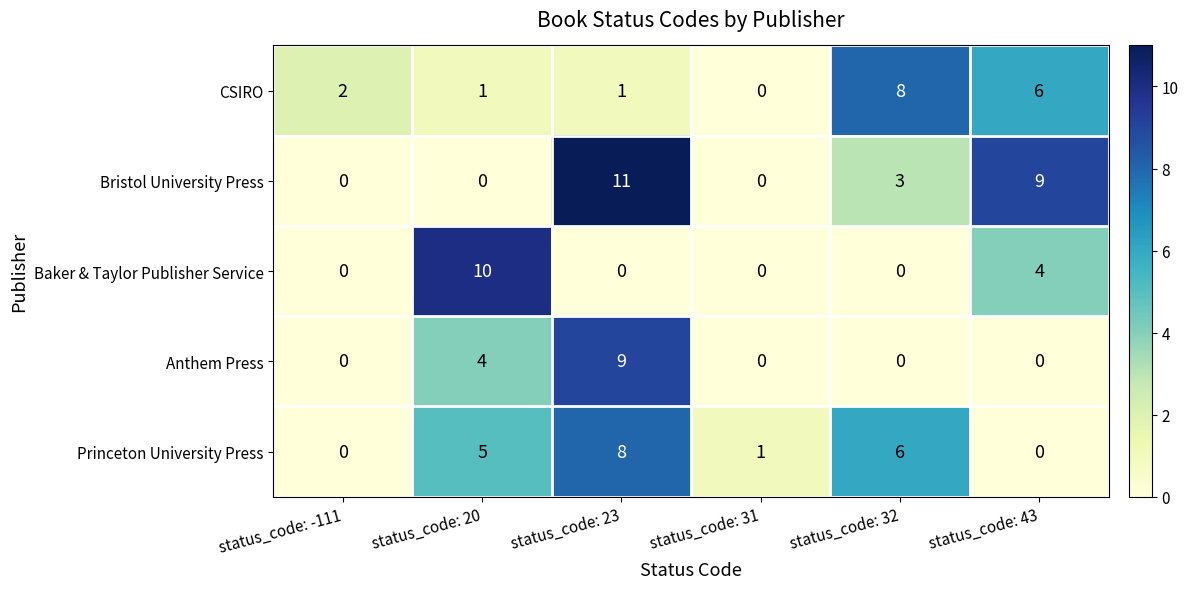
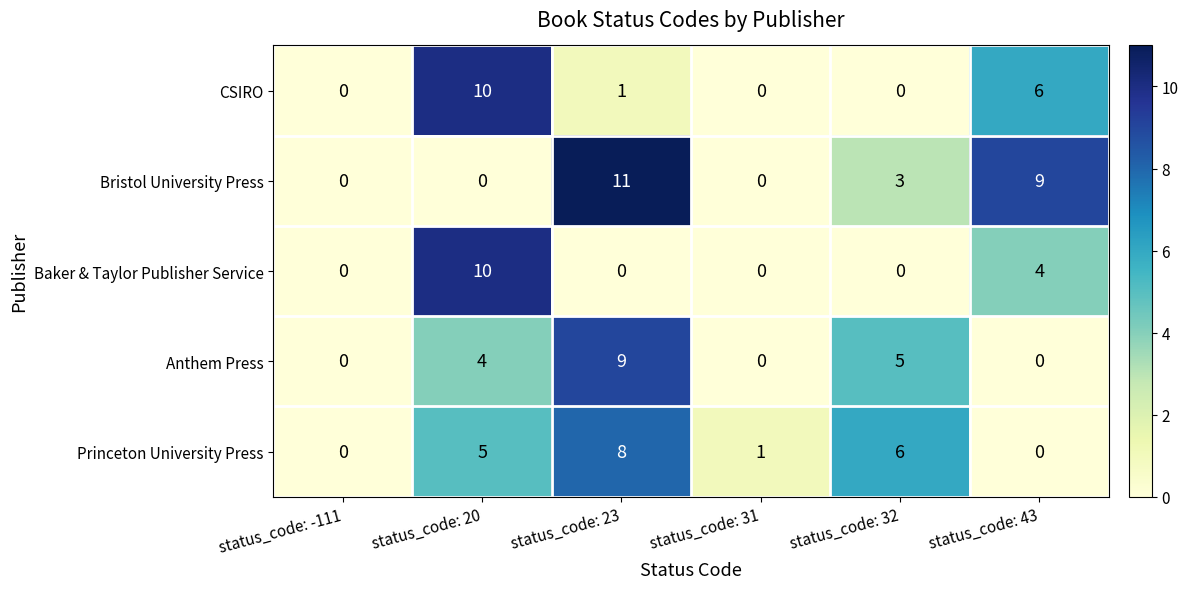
CSIRO, status_code: -111: 2 -> 0
CSIRO, status_code: 20: 1 -> 10
CSIRO, status_code: 32: 8 -> 0
Anthem Press, status_code: 32: 0 -> 5
